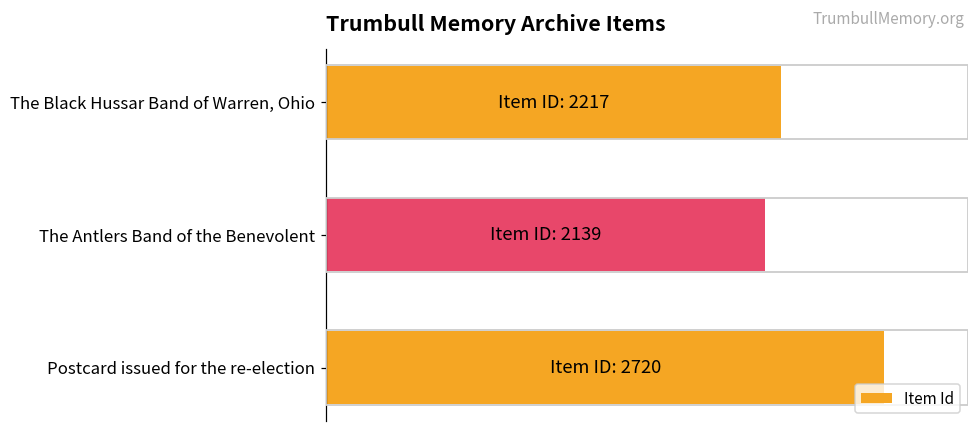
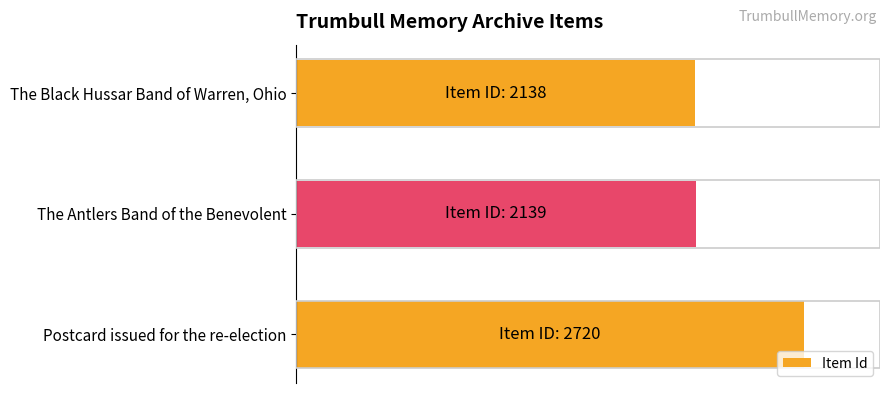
The Black Hussar Band of Warren, Ohio: 2217 -> 2138
